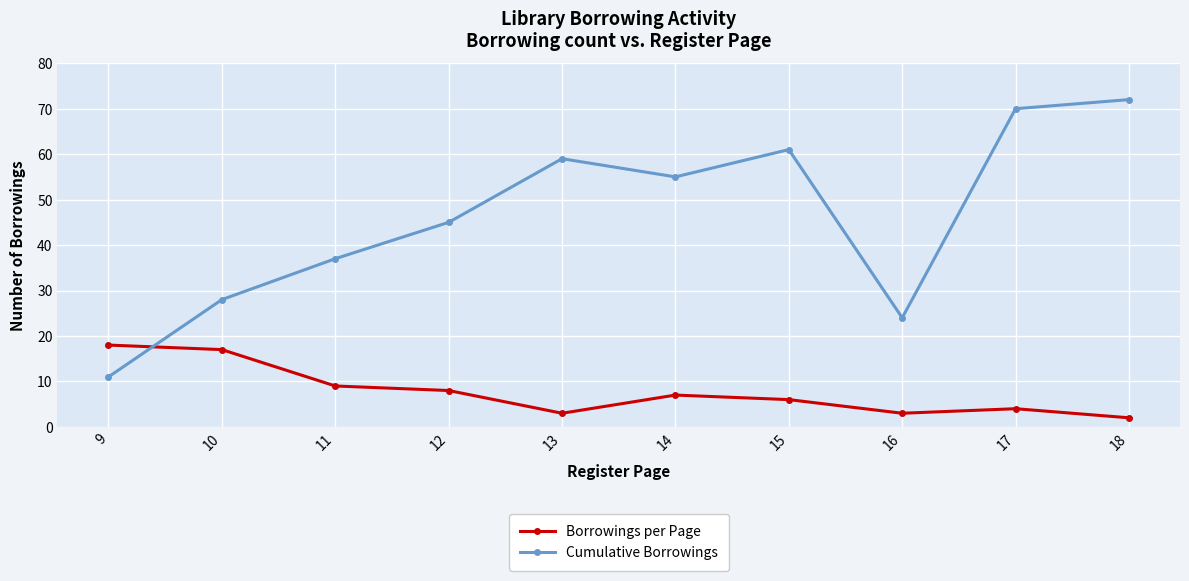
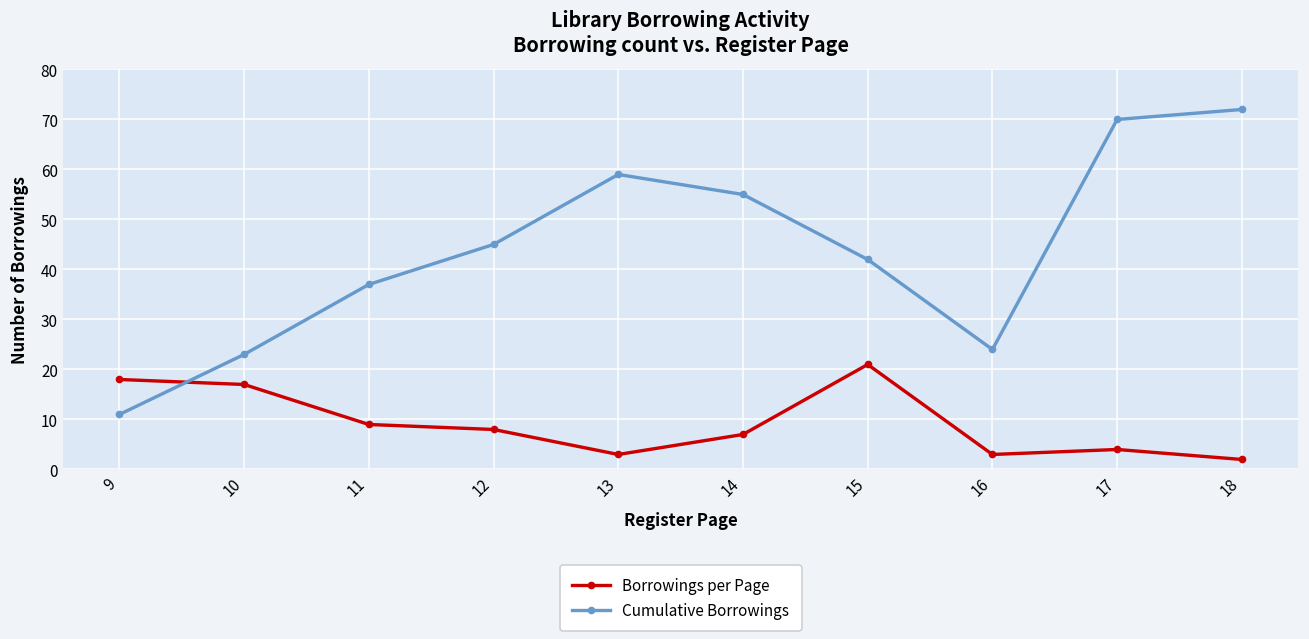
Cumulative Borrowings, 10: 28 -> 23
Borrowings per Page, 15: 6 -> 21
Cumulative Borrowings, 15: 61 -> 42
